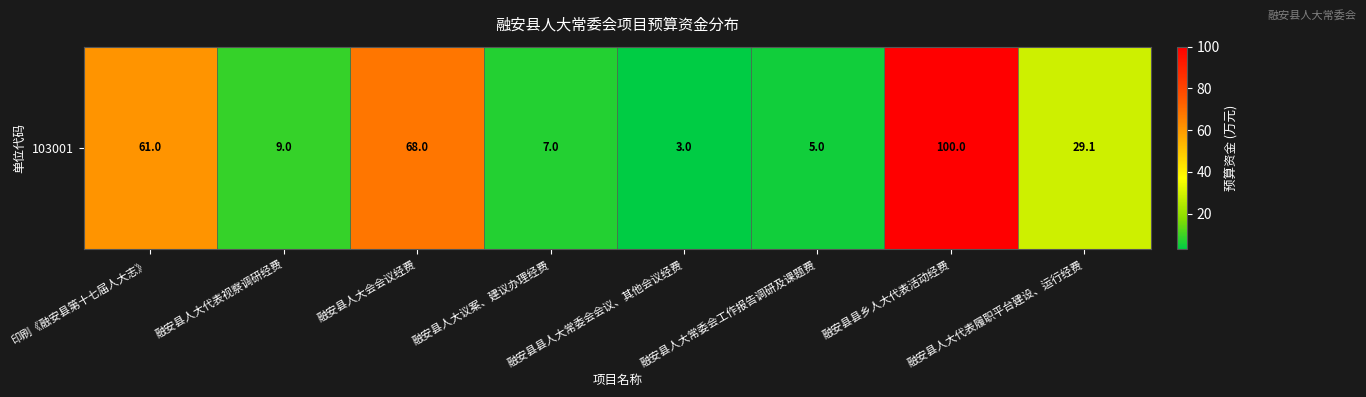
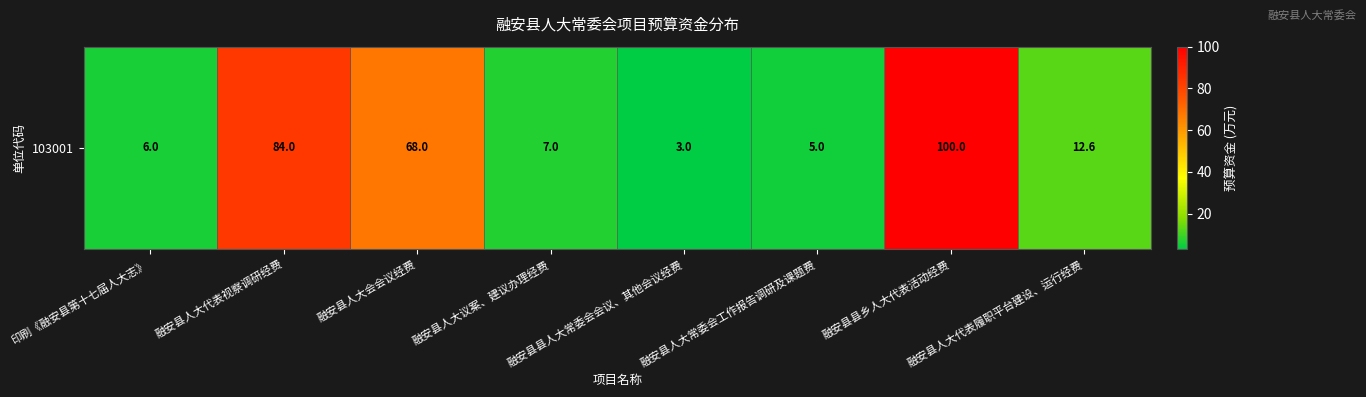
103001, 印刷《融安县第十七届人大志》: 61.0 -> 6.0
103001, 融安县人大代表视察调研经费: 9.0 -> 84.0
103001, 融安县人大代表履职平台建设、运行经费: 29.1 -> 12.6
